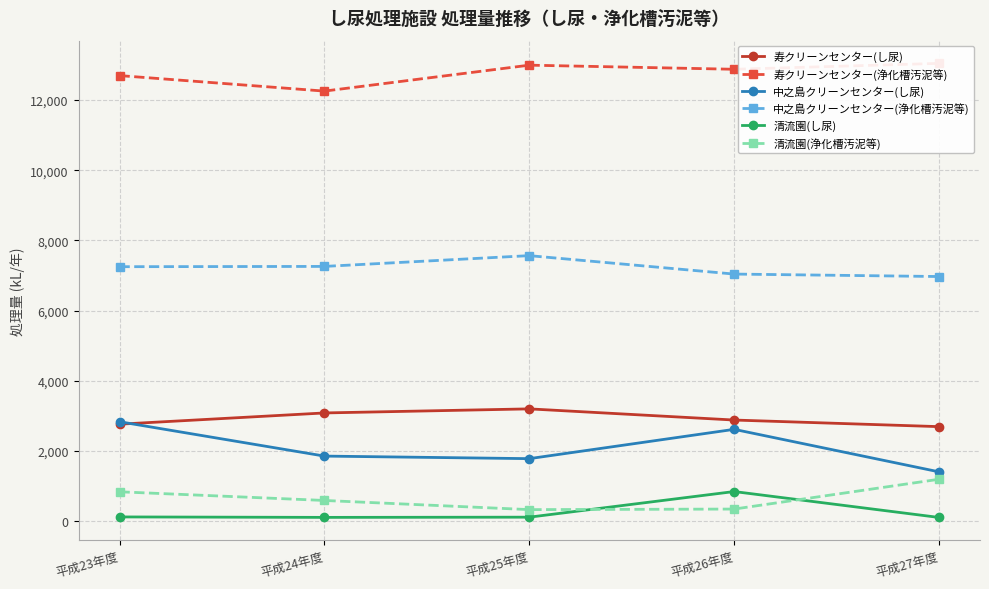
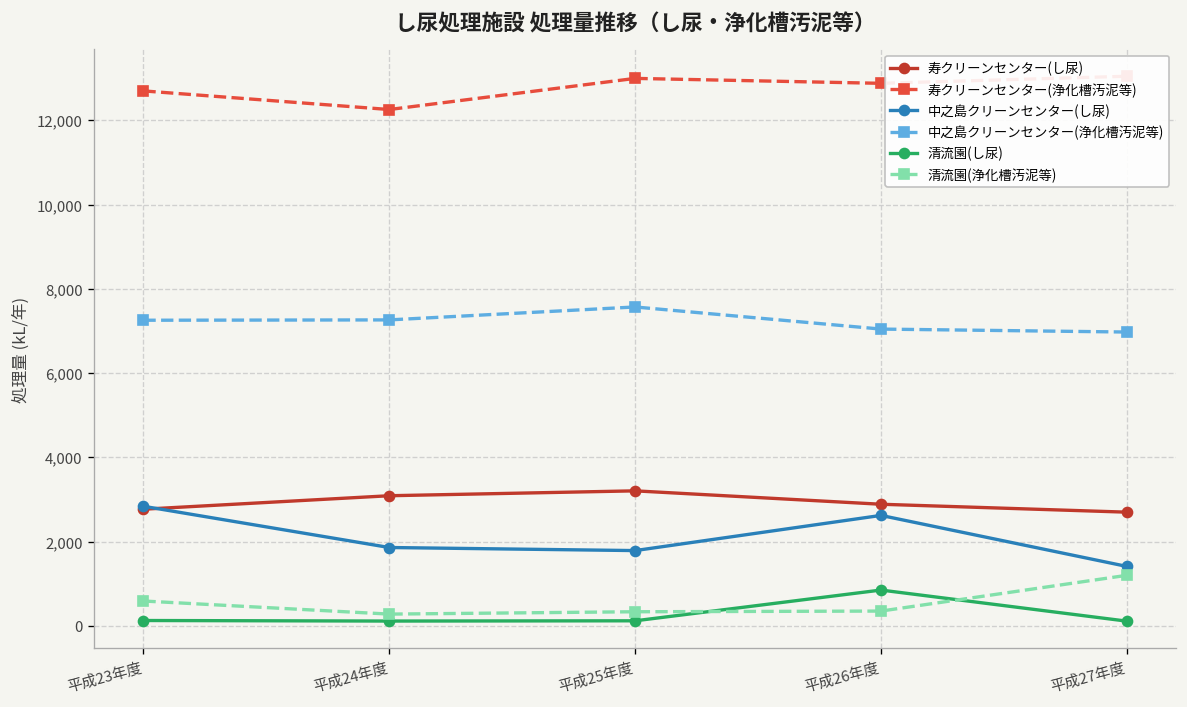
清流園(浄化槽汚泥等), 平成23年度: 800 -> 600
清流園(浄化槽汚泥等), 平成24年度: 600 -> 300
